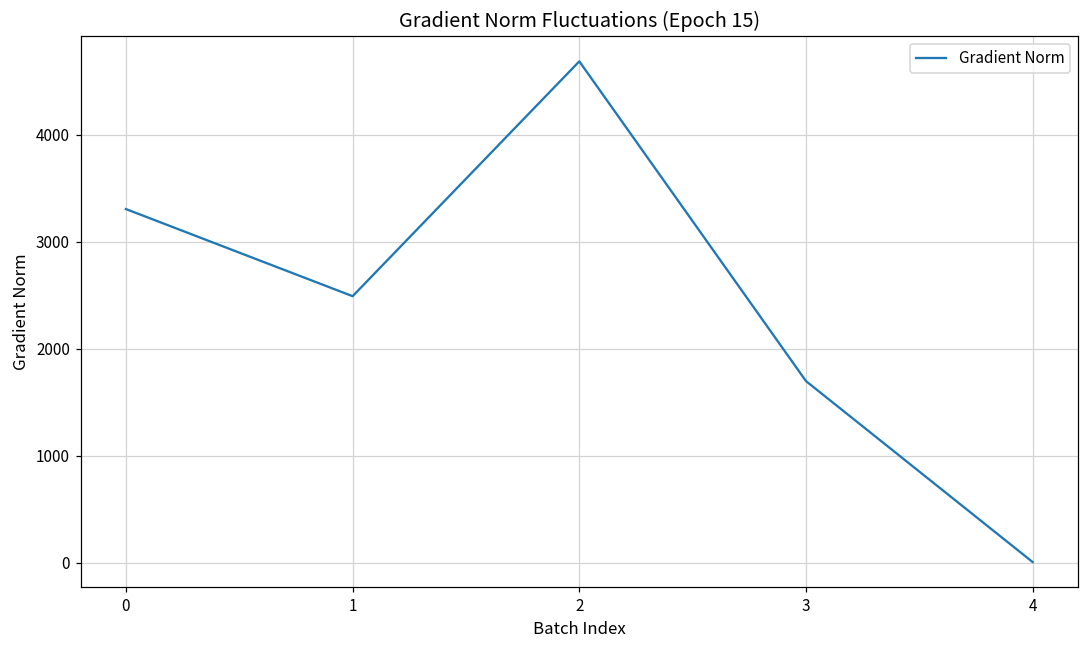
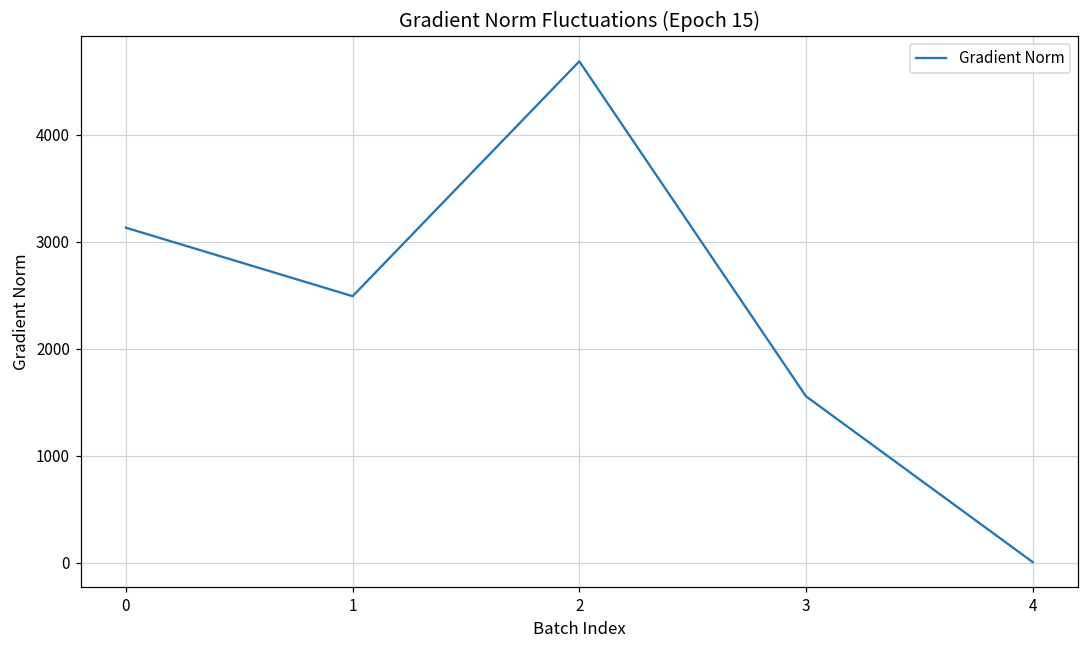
0: 3300 -> 3100
3: 1700 -> 1600
